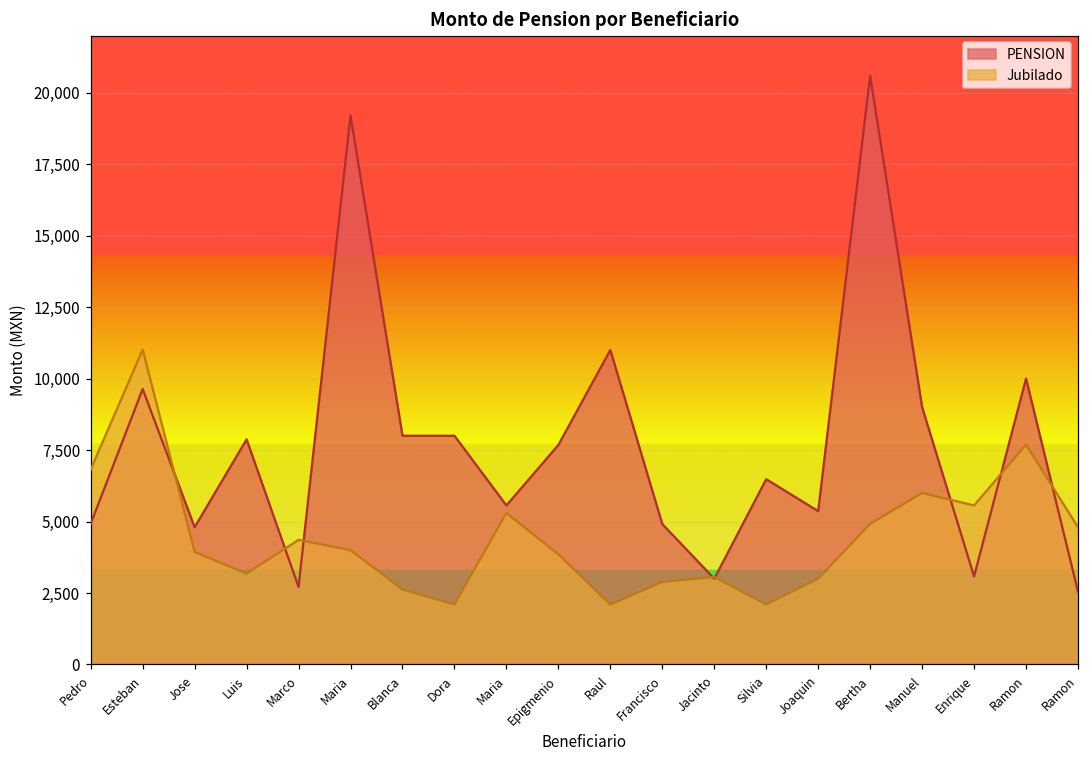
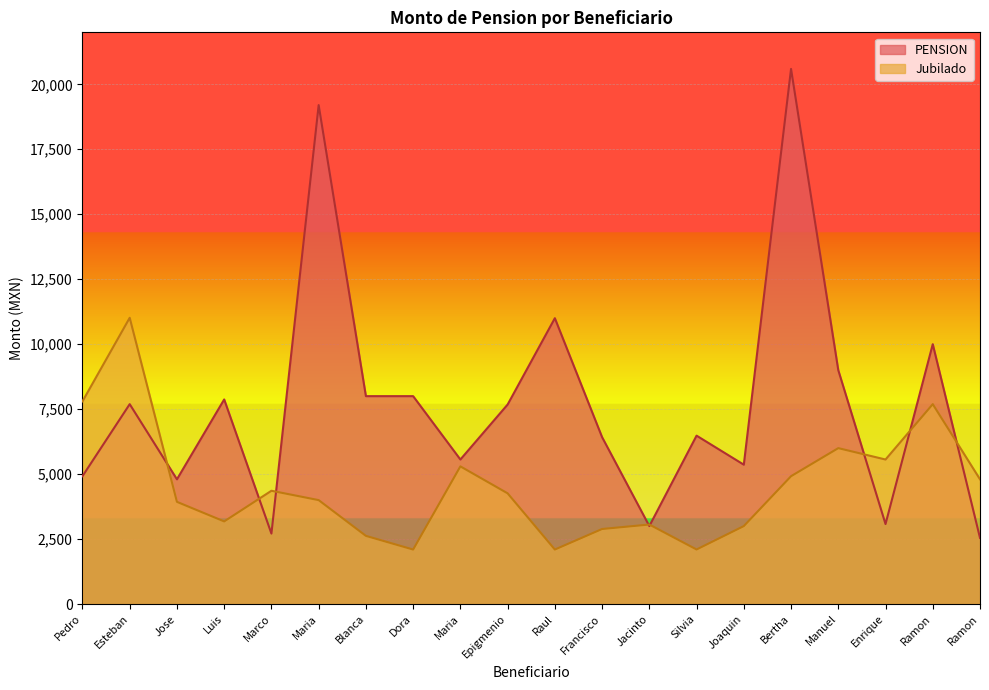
Jubilado, Pedro: 6,800 -> 7,800
PENSION, Esteban: 9,600 -> 7,700
Jubilado, Epigmenio: 3,900 -> 4,300
PENSION, Francisco: 4,900 -> 6,400
